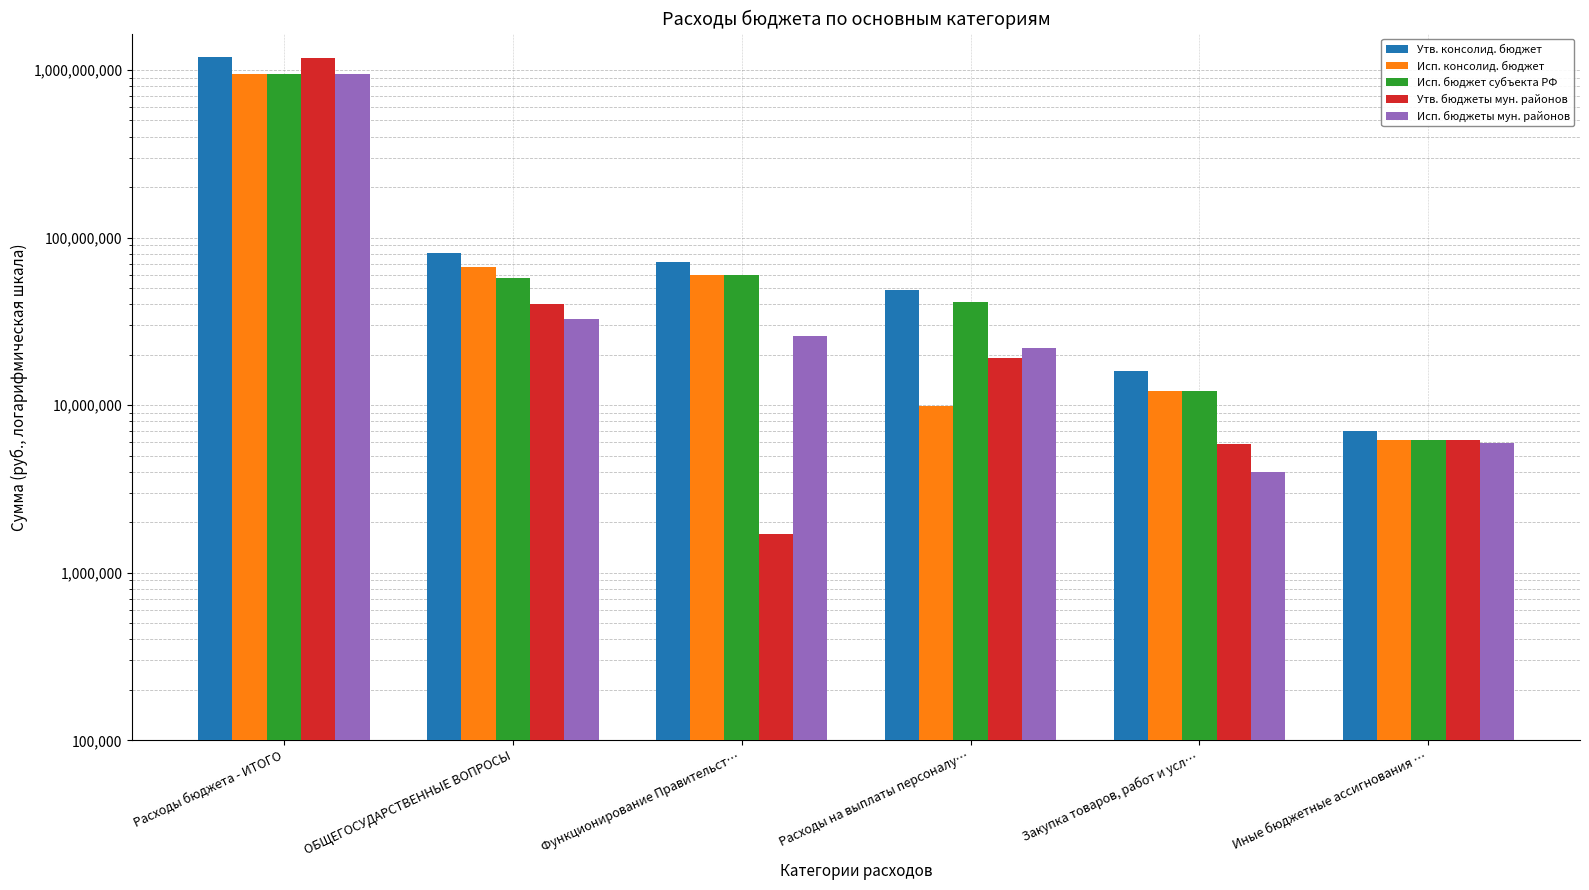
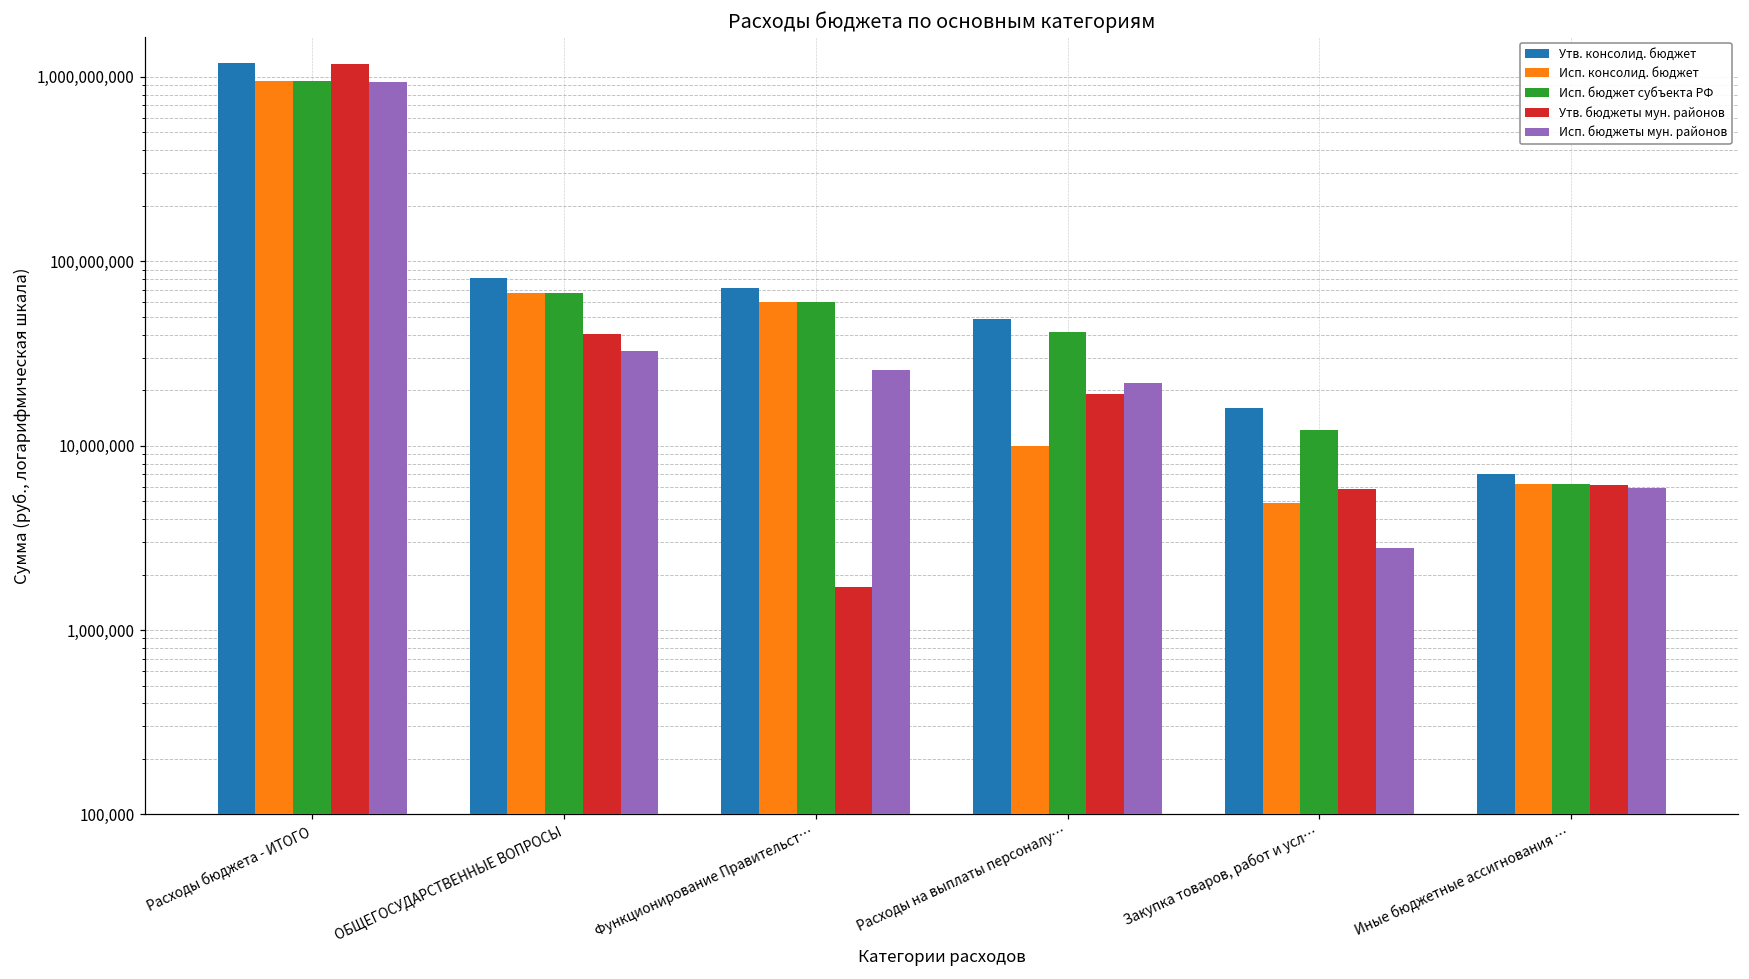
Исп. бюджет субъекта РФ, ОБЩЕГОСУДАРСТВЕННЫЕ ВОПРОСЫ: 58,000,000 -> 67,000,000
Исп. консолид. бюджет, Закупка товаров, работ и усл…: 12,000,000 -> 4,900,000
Исп. бюджеты мун. районов, Закупка товаров, работ и усл…: 4,000,000 -> 2,800,000
